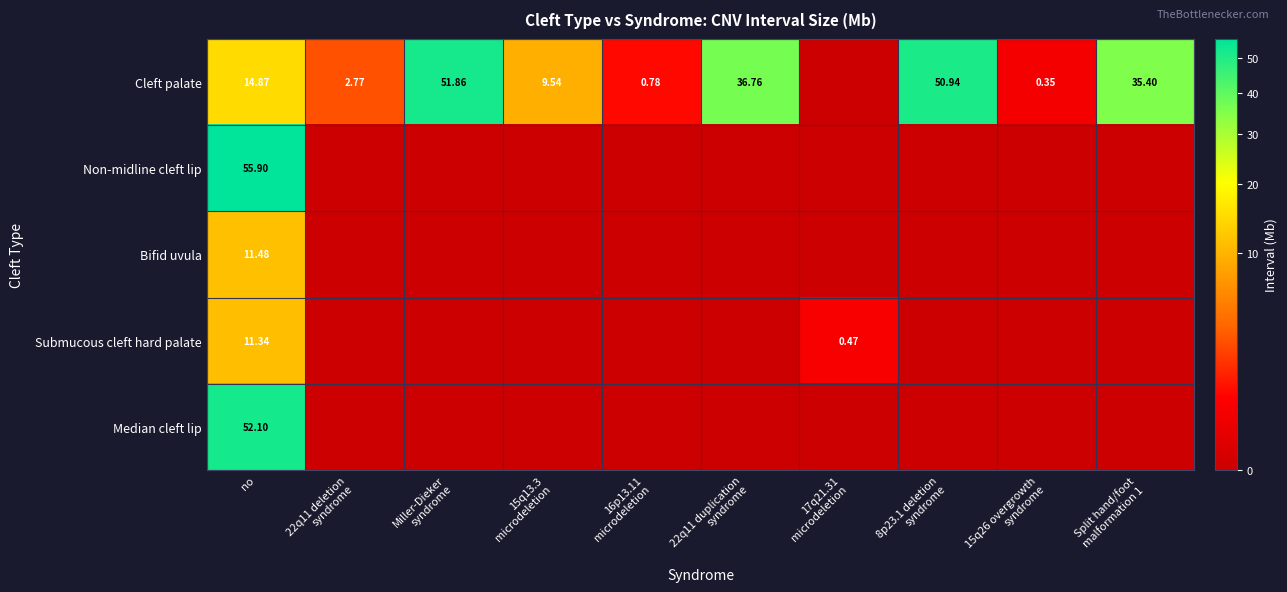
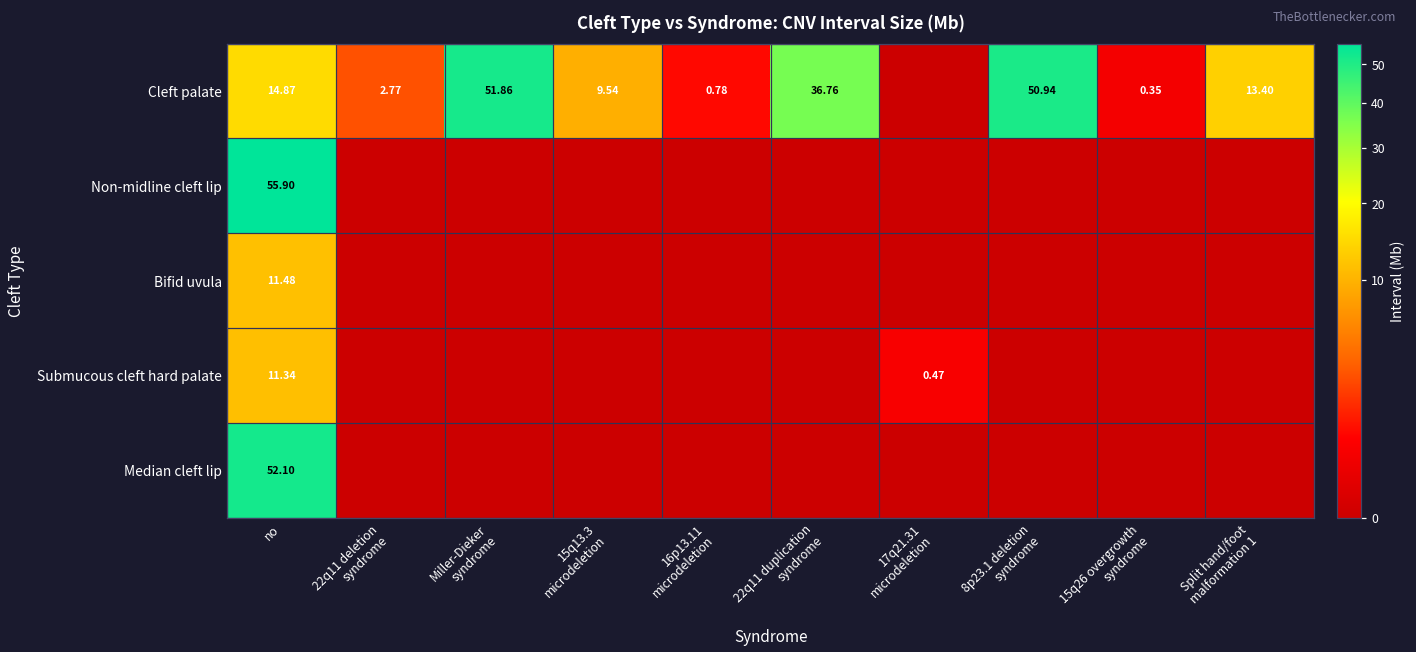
Cleft palate, Split hand/foot malformation 1: 35.40 -> 13.40
